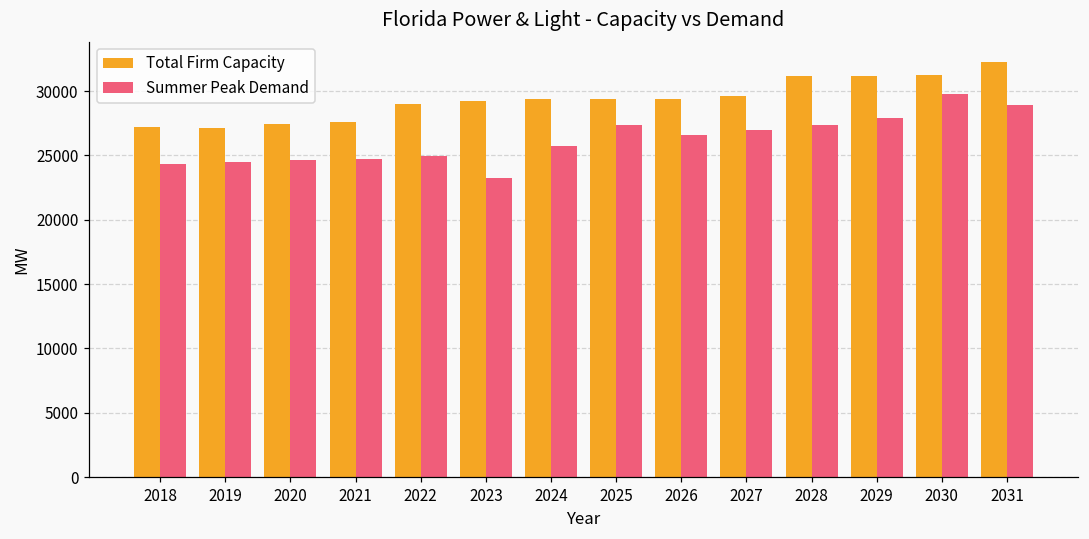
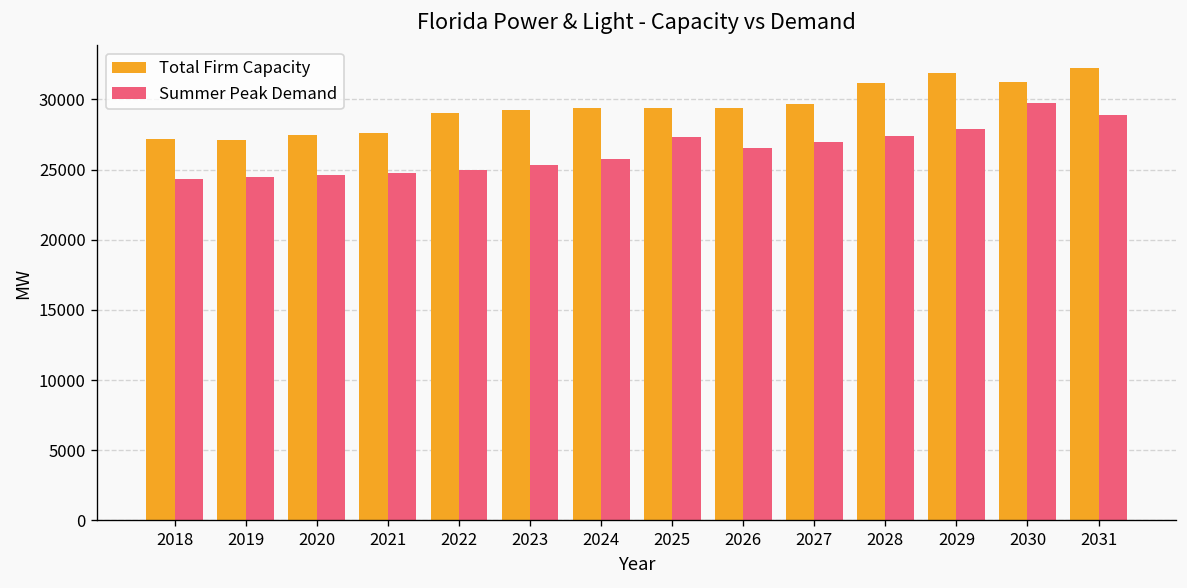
Summer Peak Demand, 2023: 23200 -> 25300
Total Firm Capacity, 2029: 31100 -> 31900
